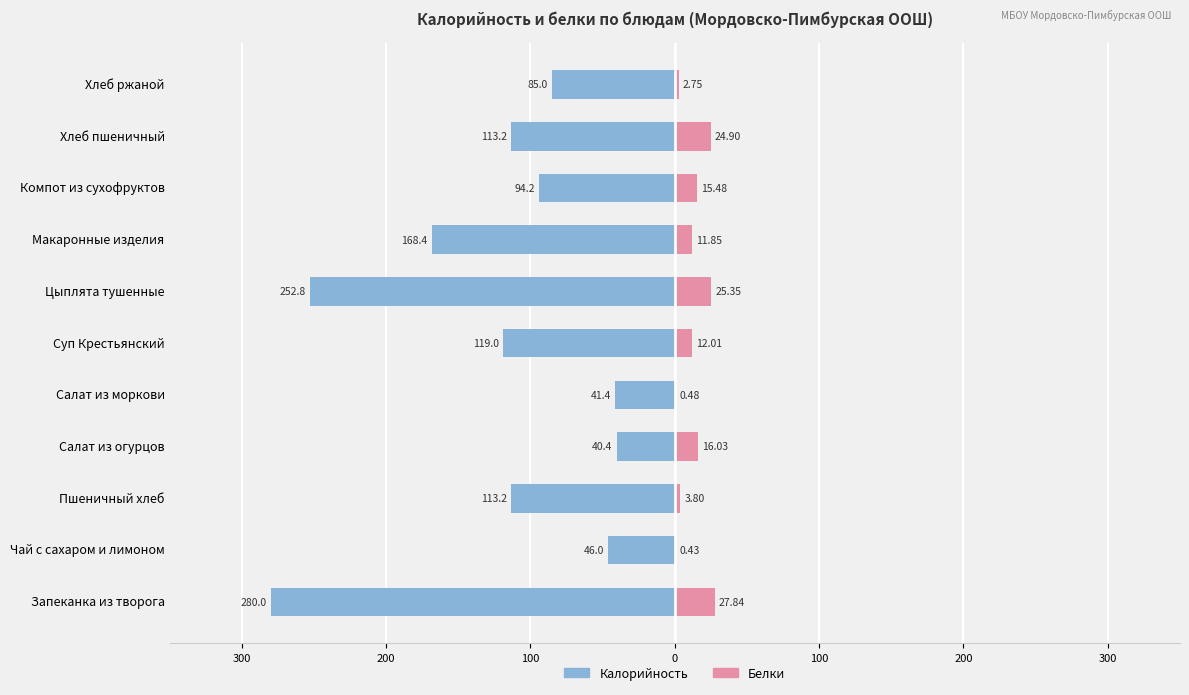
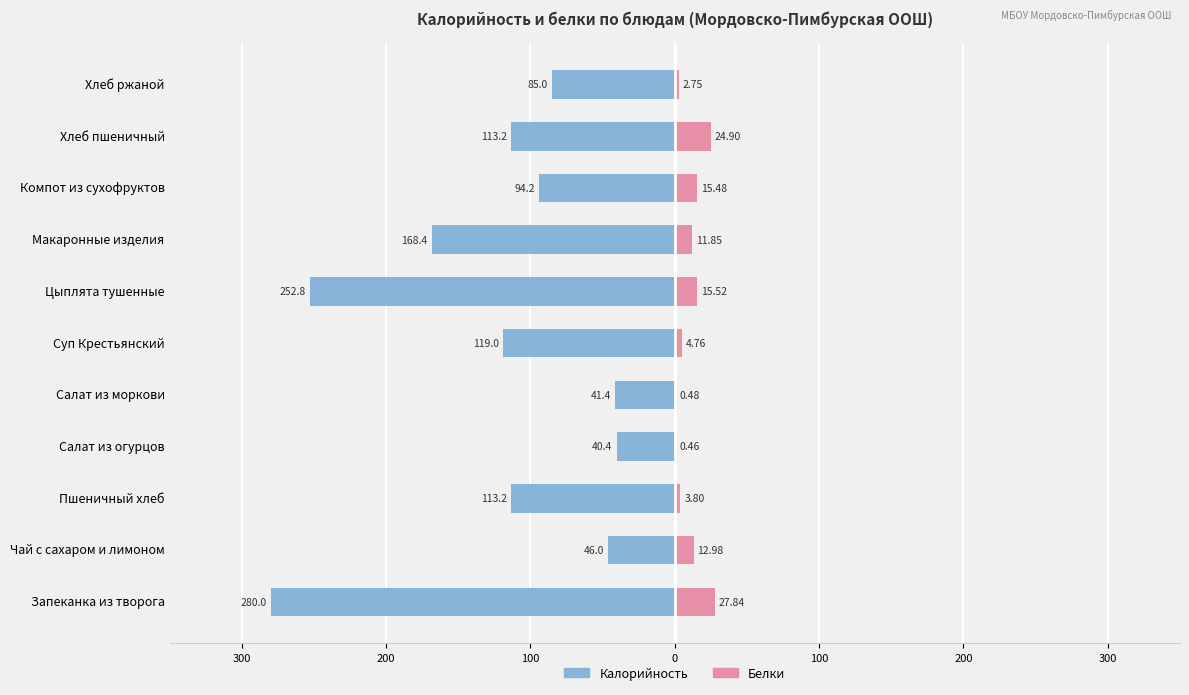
Белки, Цыплята тушенные: 25.35 -> 15.52
Белки, Суп Крестьянский: 12.01 -> 4.76
Белки, Салат из огурцов: 16.03 -> 0.46
Белки, Чай с сахаром и лимоном: 0.43 -> 12.98
